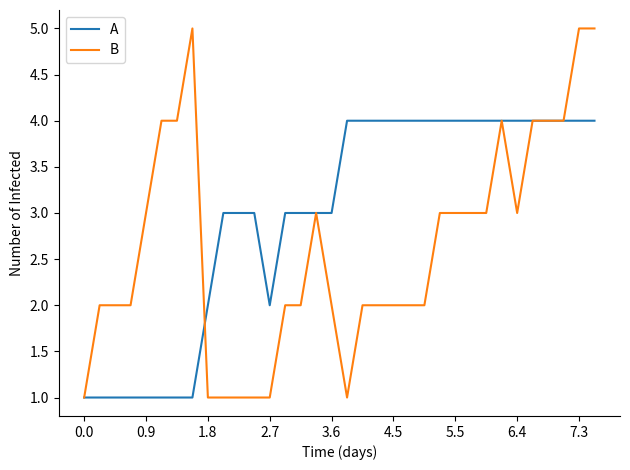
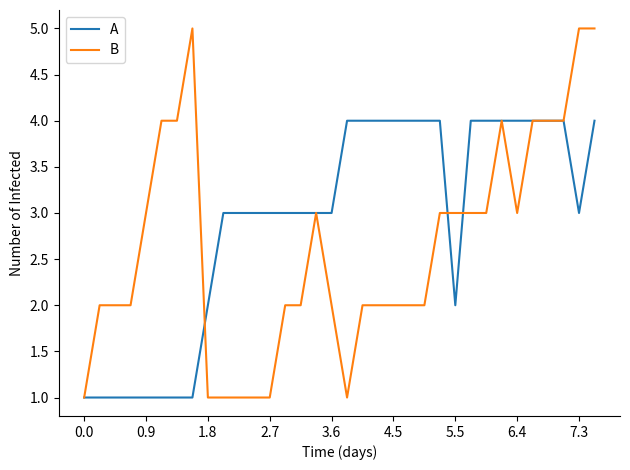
A, 2.7: 2 -> 3
A, 5.5: 4 -> 2
A, 7.3: 4 -> 3
